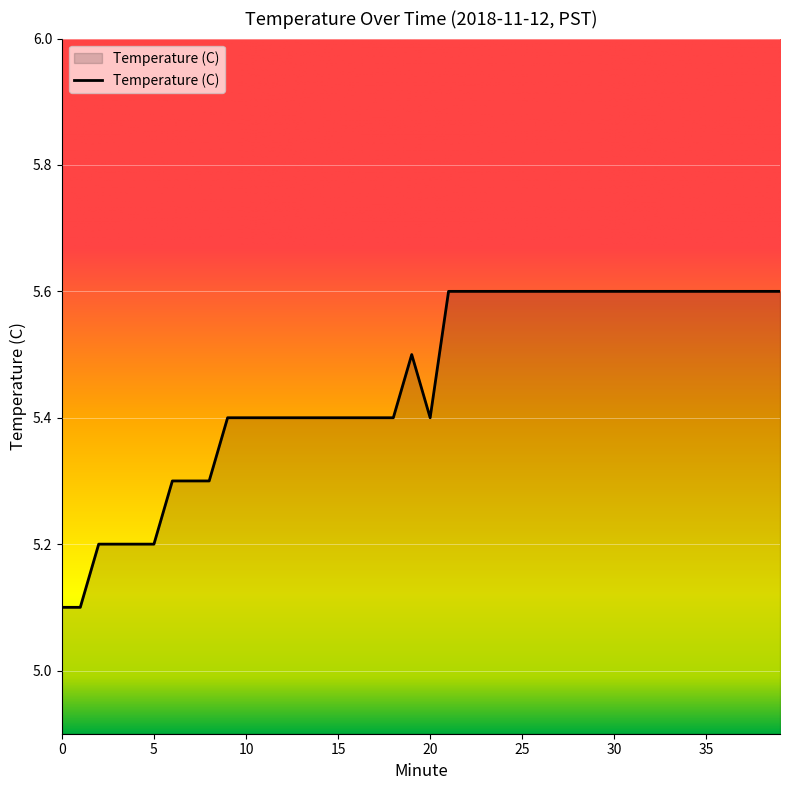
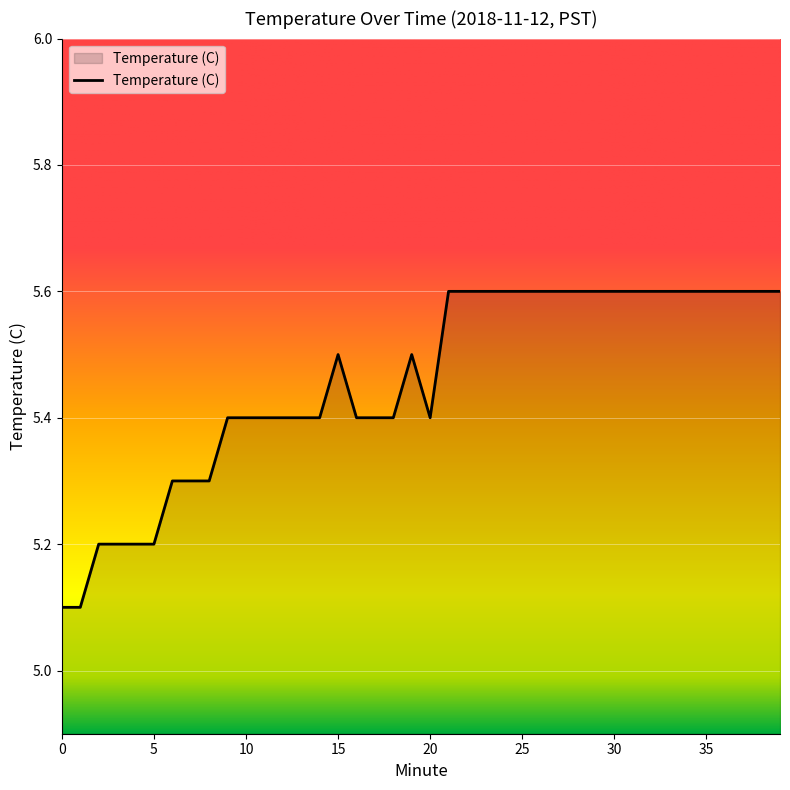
15: 5.4 -> 5.5
